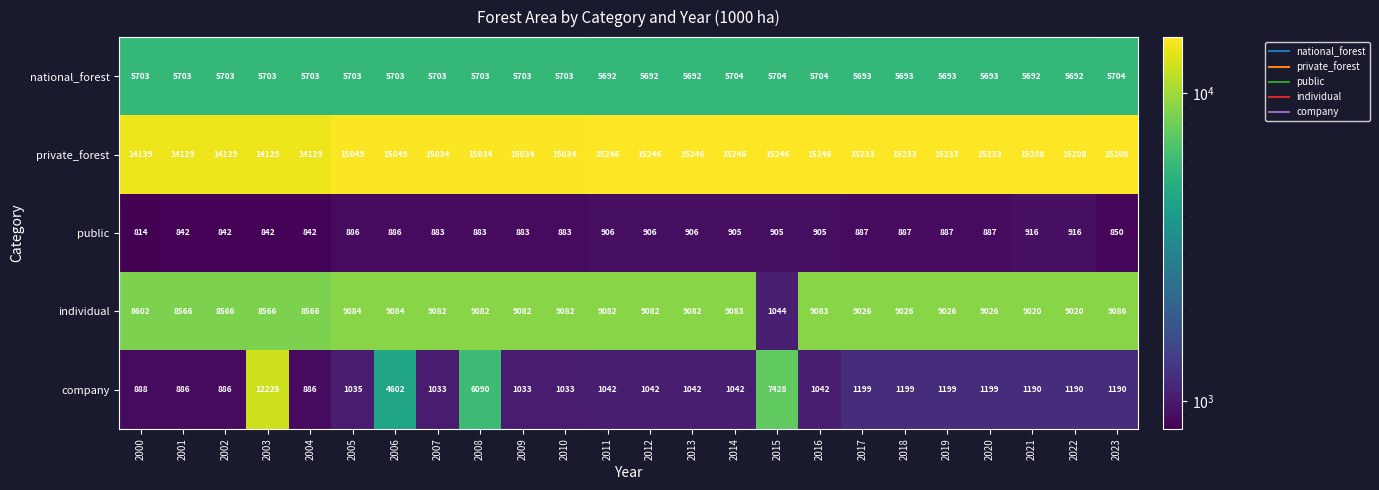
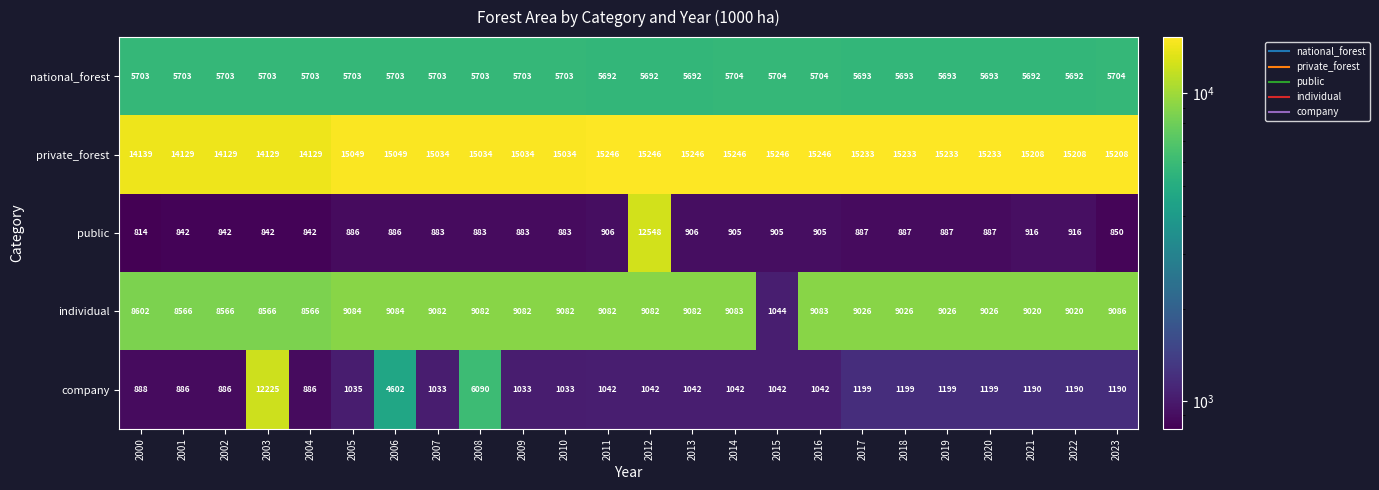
public, 2012: 906 -> 12548
company, 2015: 7428 -> 1042
